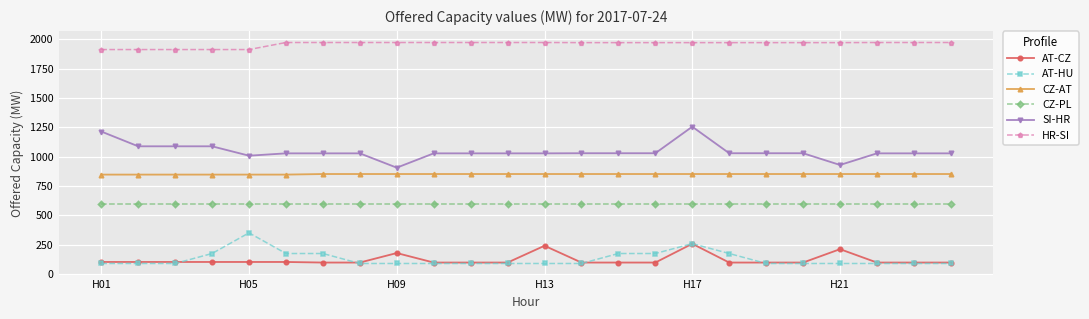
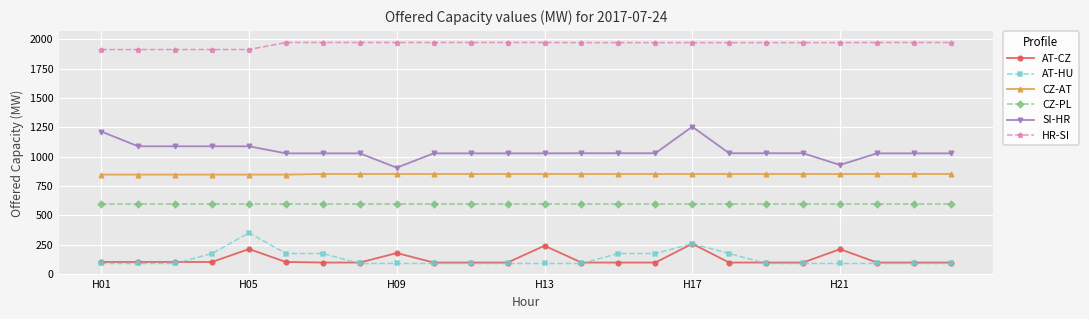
AT-CZ, H05: 100 -> 210
SI-HR, H05: 1010 -> 1090
